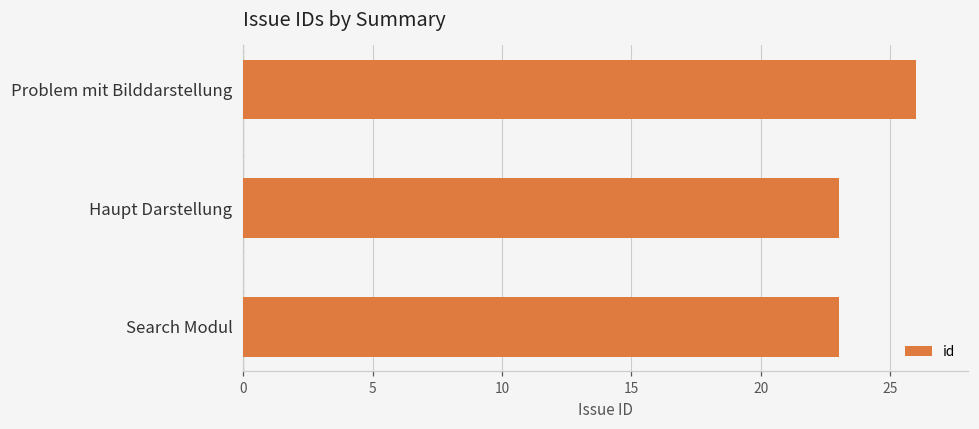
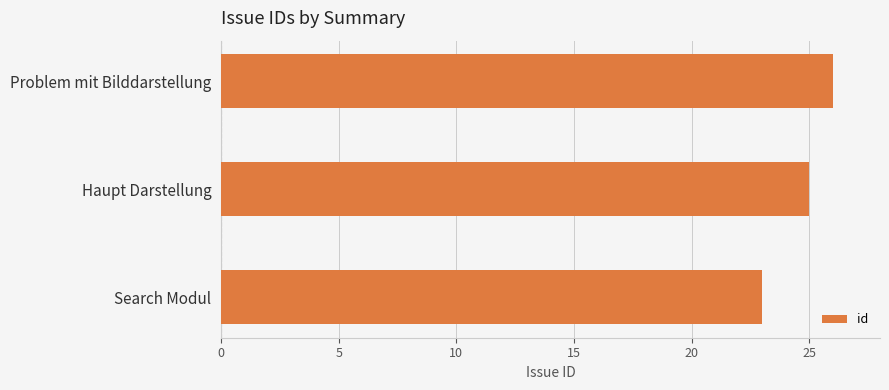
Haupt Darstellung: 23 -> 25
